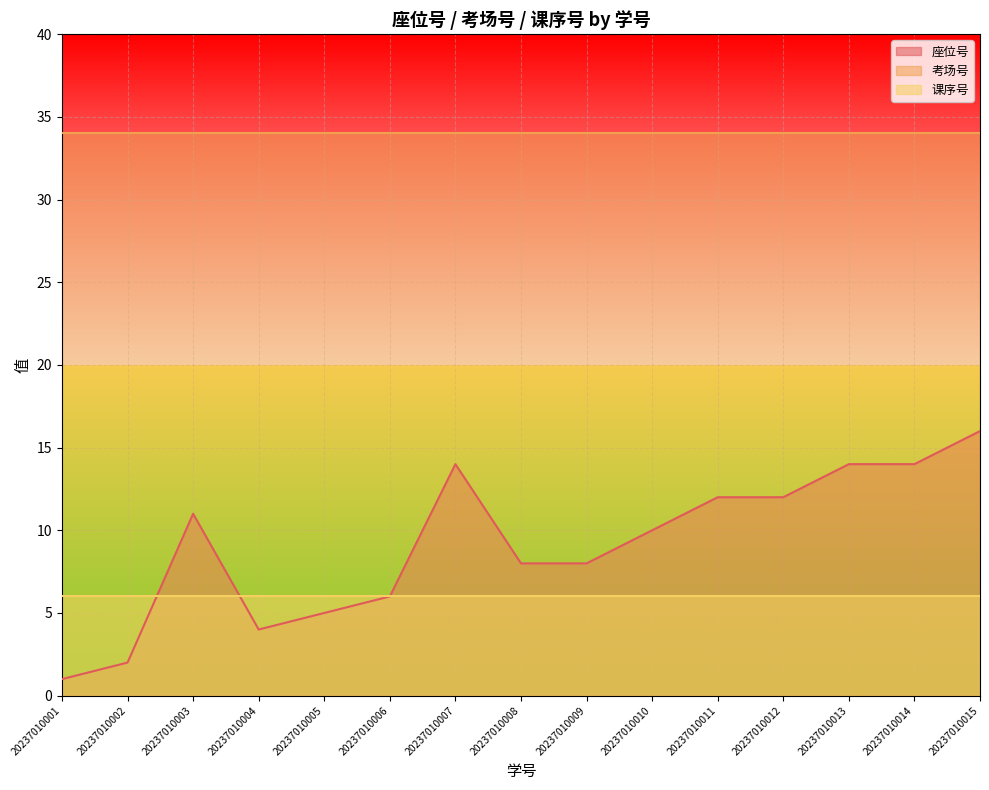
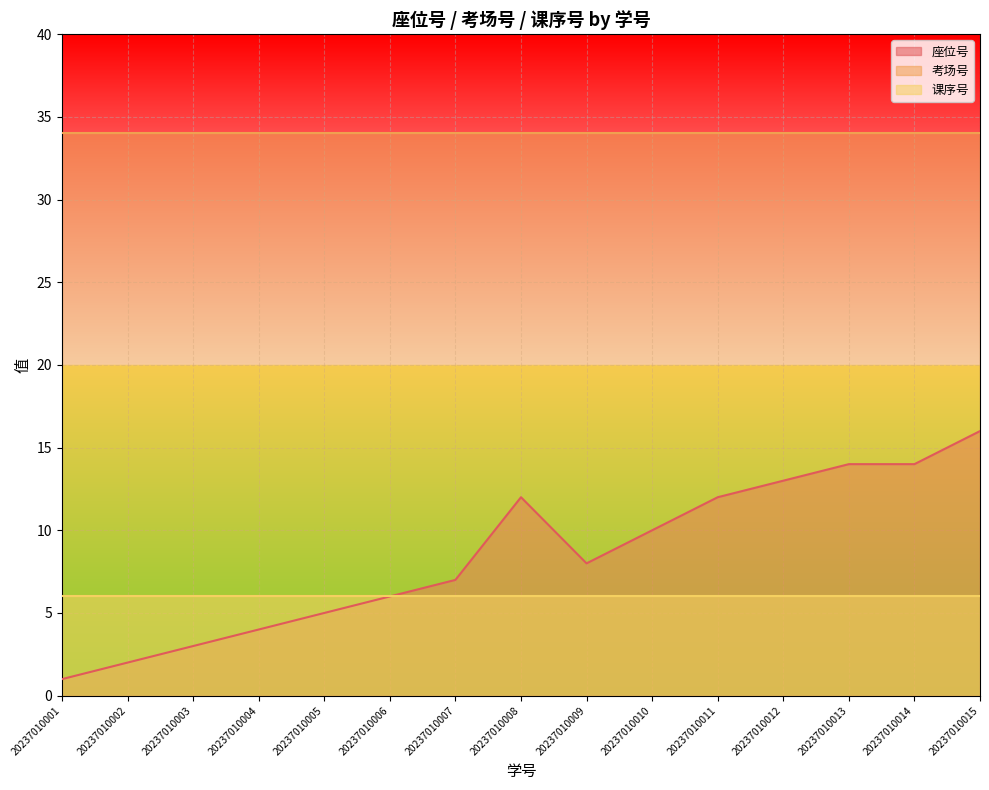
座位号, 20237010003: 11 -> 3
座位号, 20237010007: 14 -> 7
座位号, 20237010008: 8 -> 12
座位号, 20237010012: 12 -> 13
